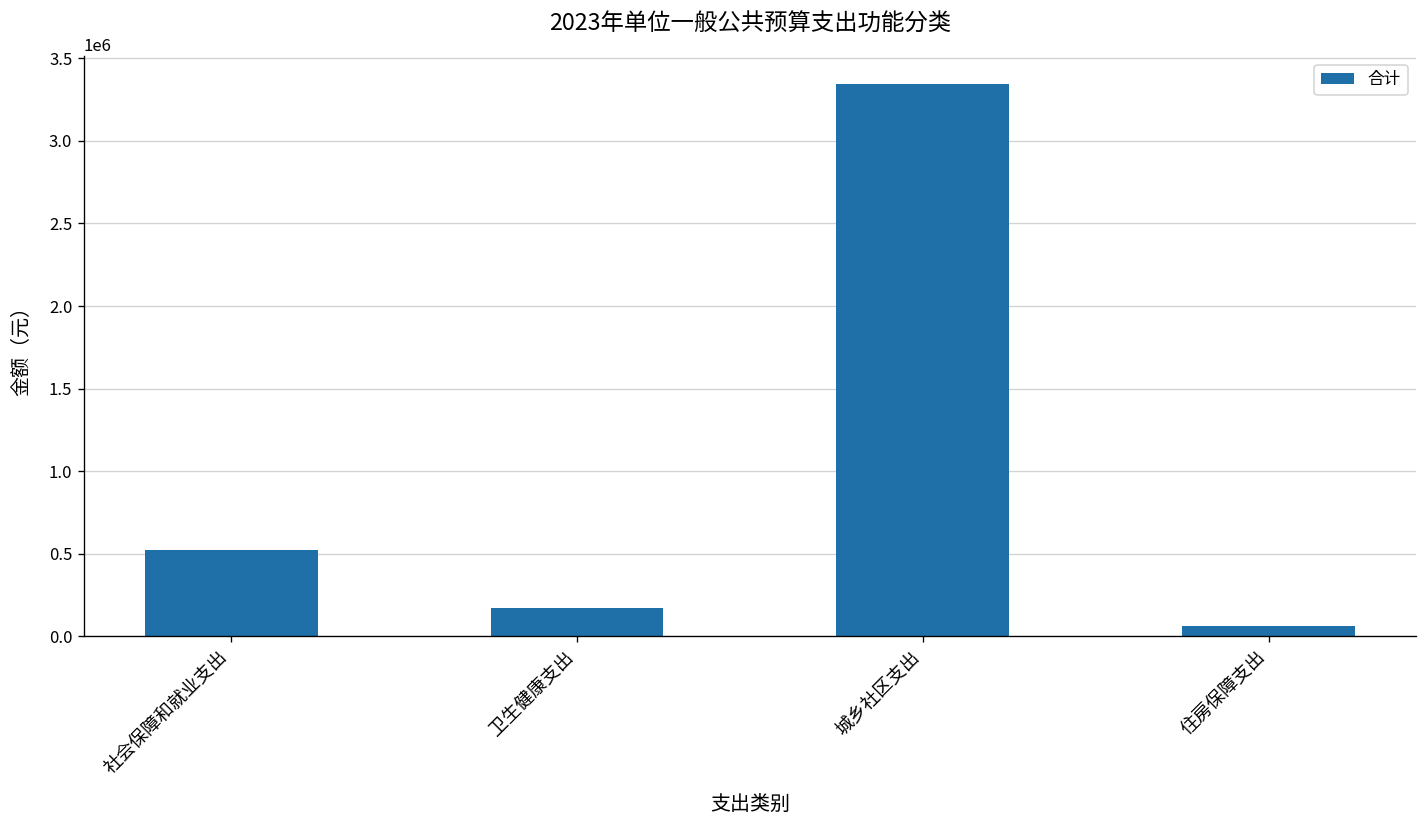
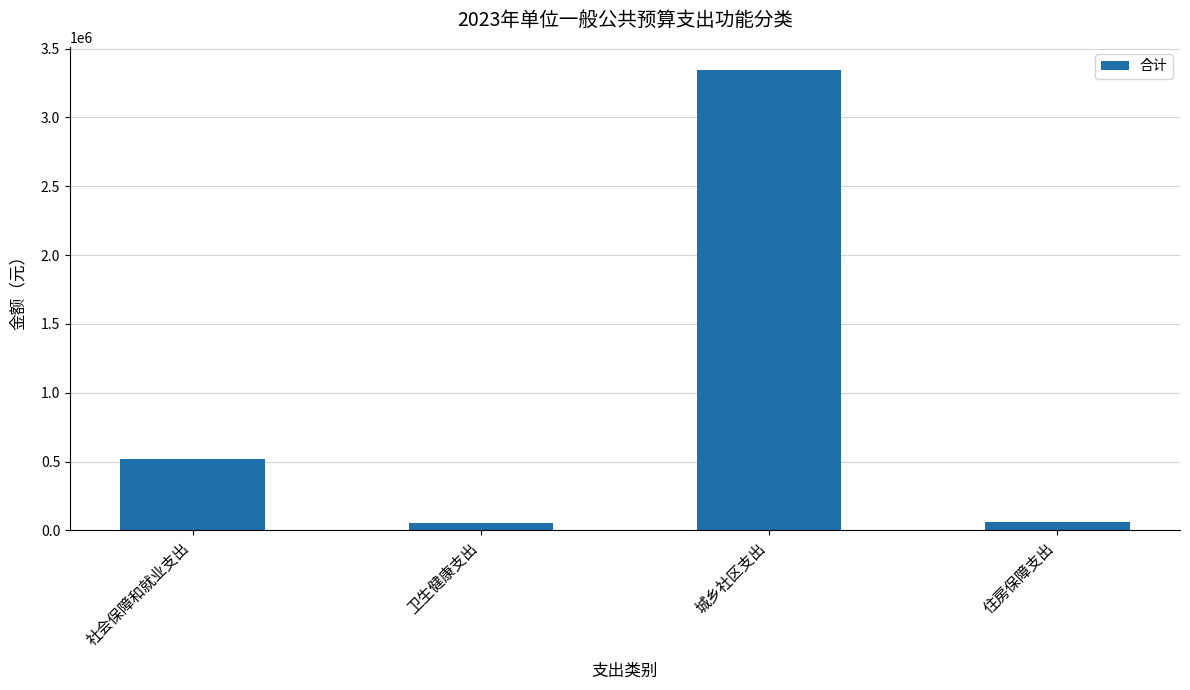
卫生健康支出: 170000 -> 60000
